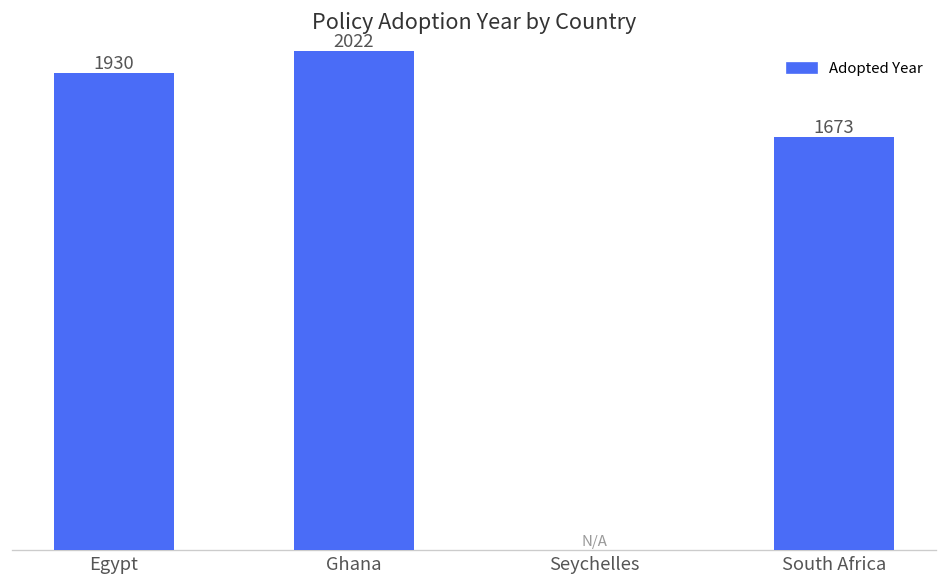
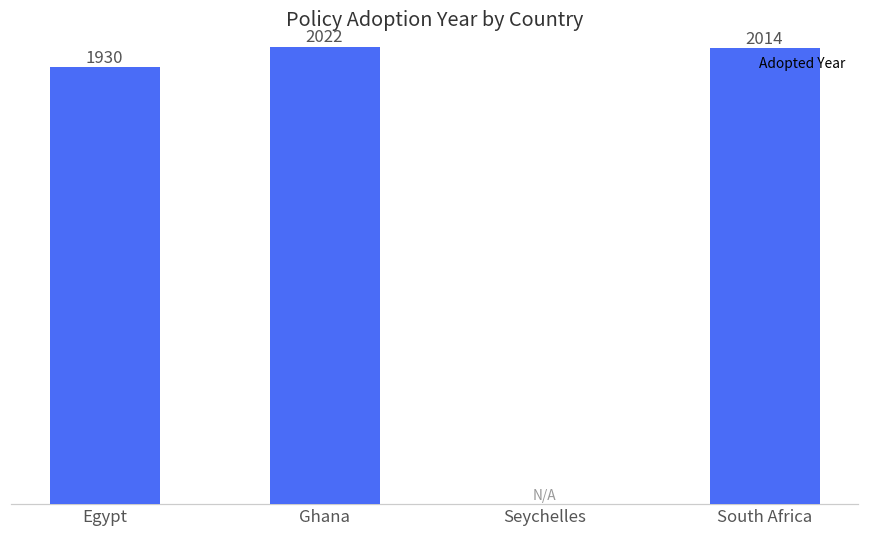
South Africa: 1673 -> 2014
